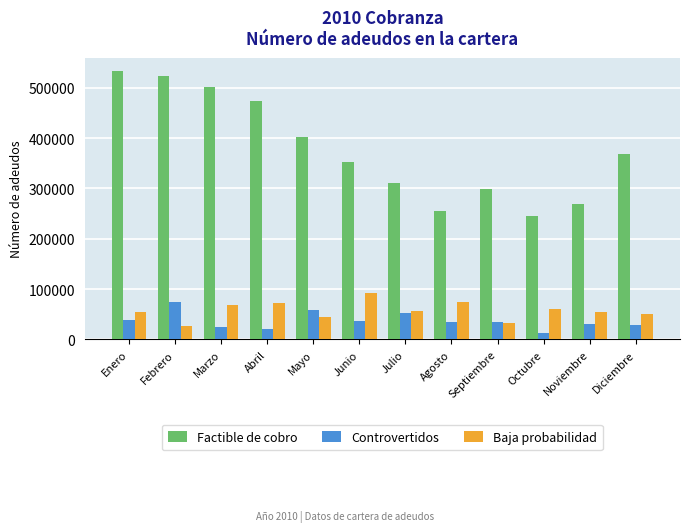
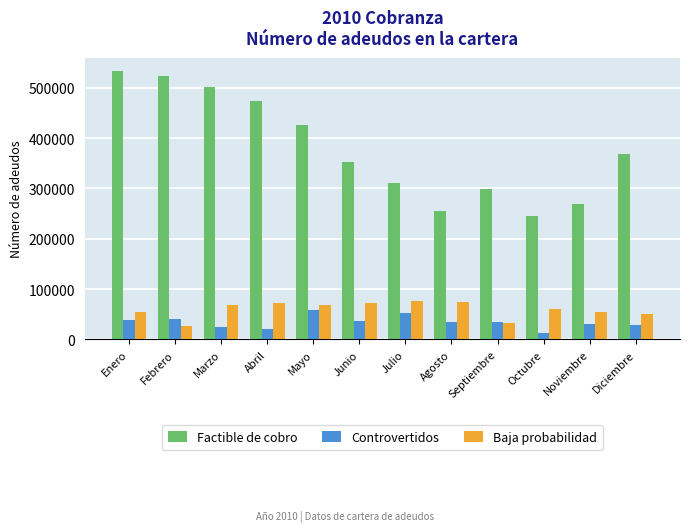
Controvertidos, Febrero: 70000 -> 40000
Factible de cobro, Mayo: 400000 -> 430000
Baja probabilidad, Mayo: 40000 -> 70000
Baja probabilidad, Junio: 90000 -> 70000
Baja probabilidad, Julio: 60000 -> 80000
